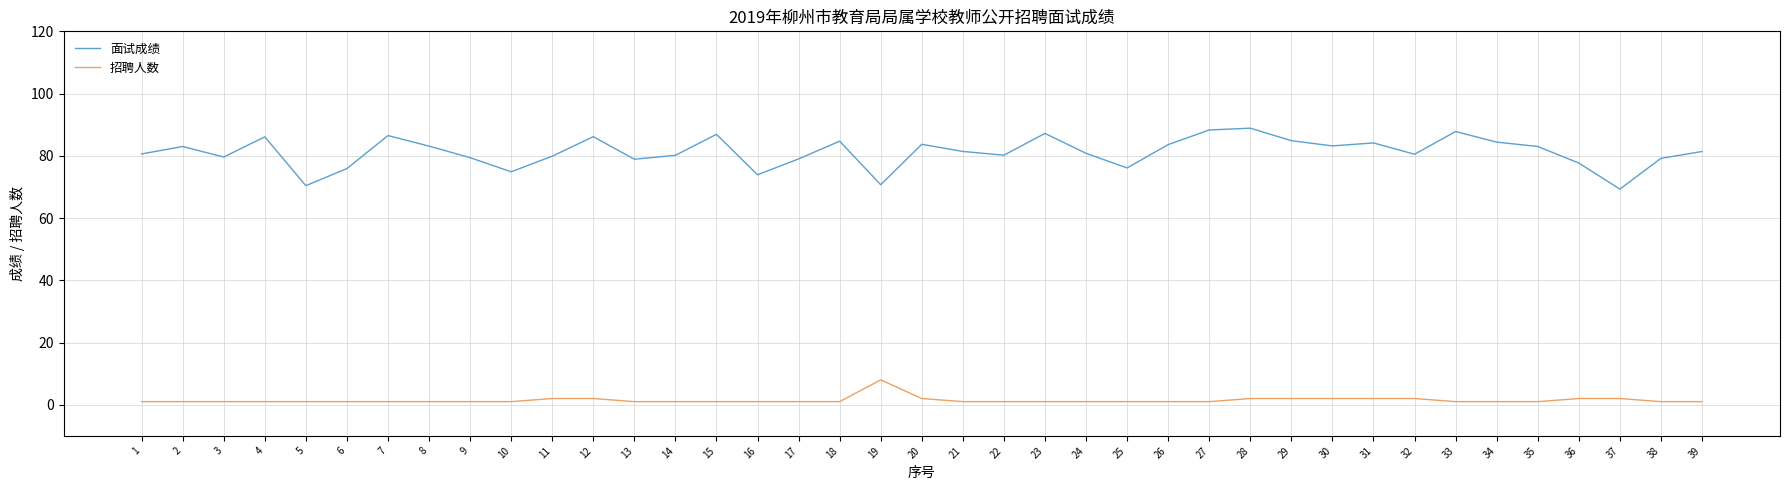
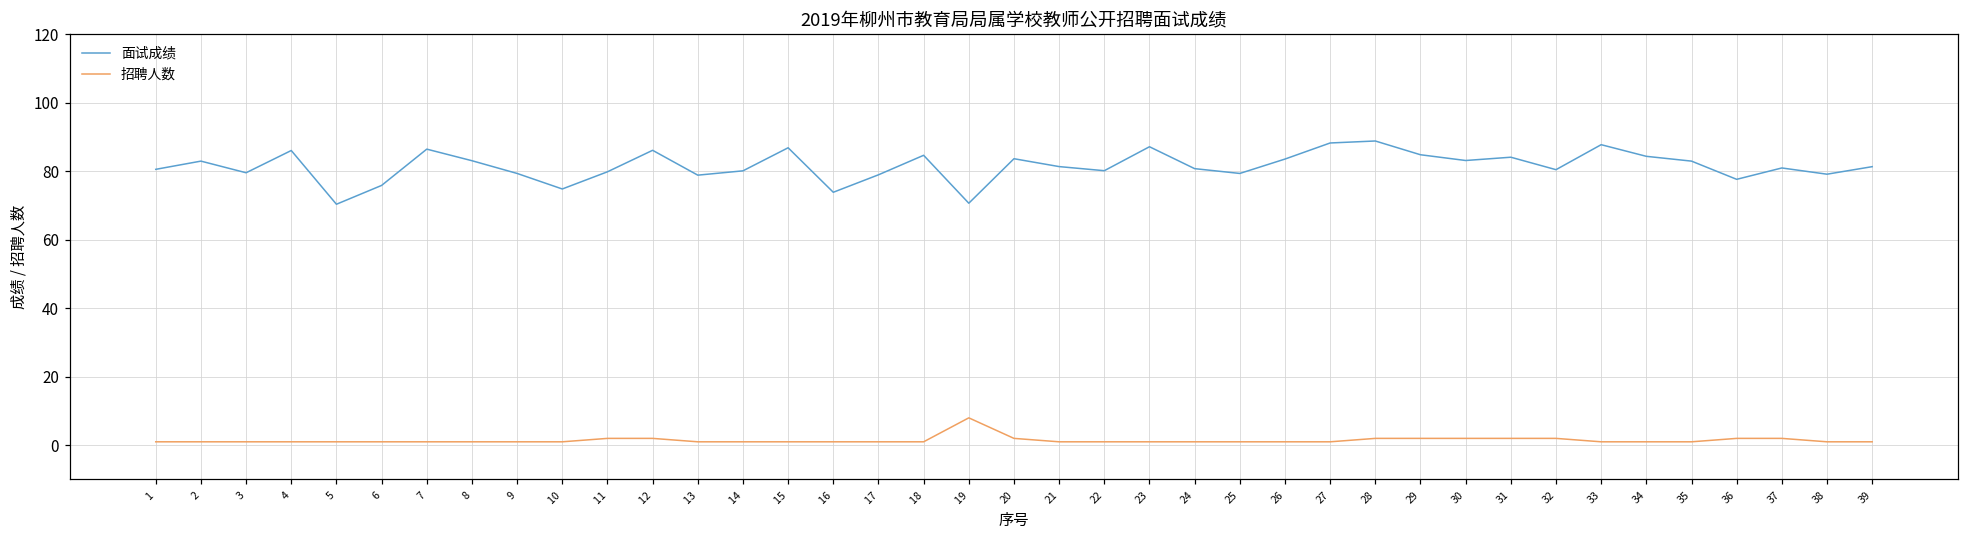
面试成绩, 25: 76 -> 79
面试成绩, 37: 69 -> 81
